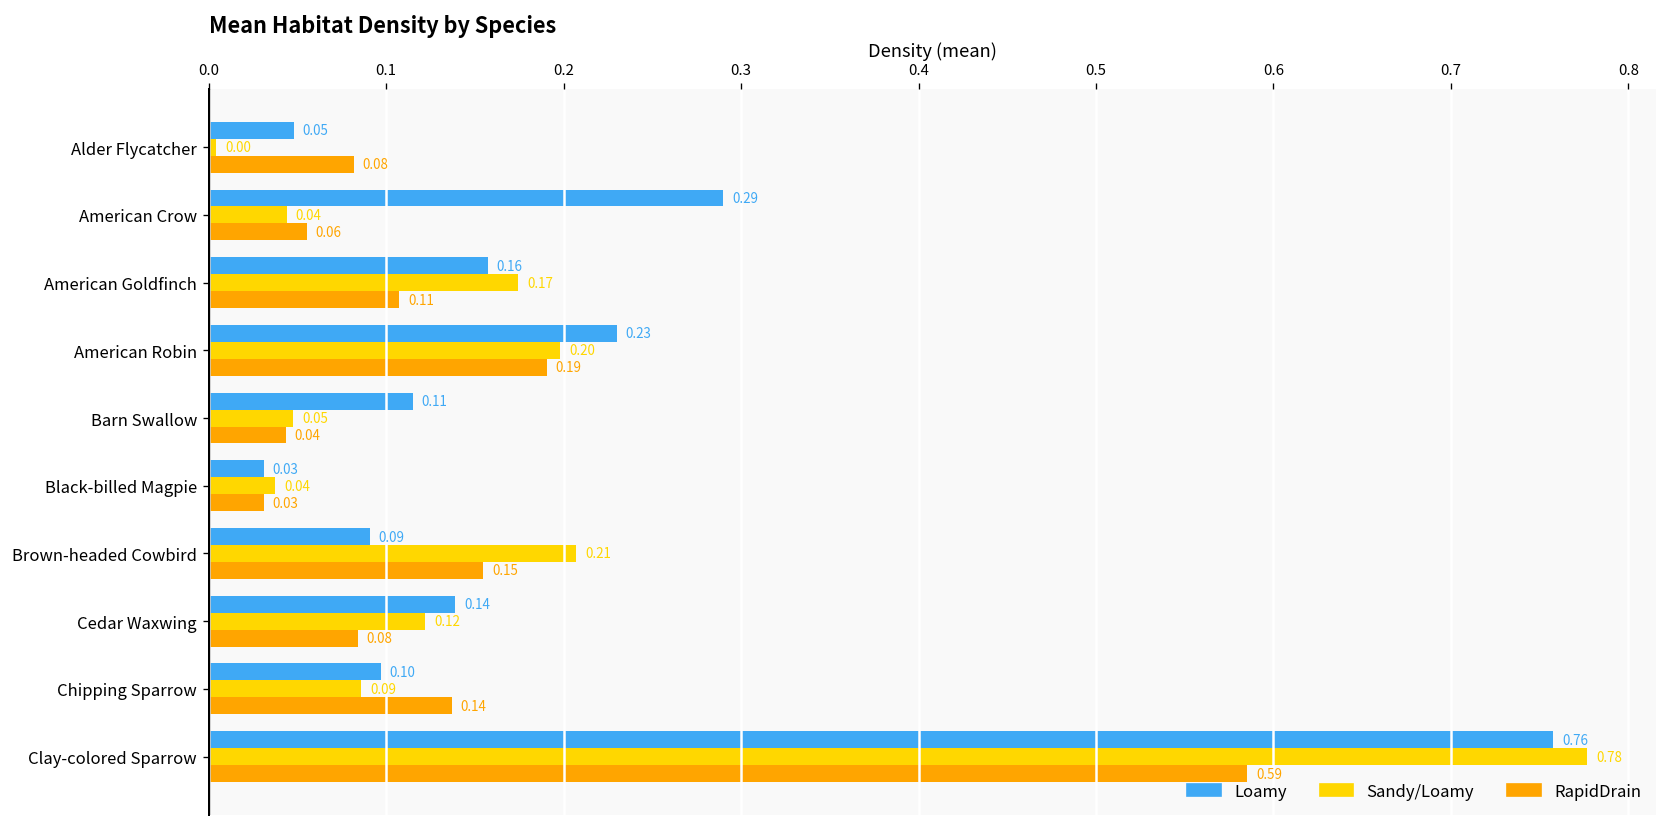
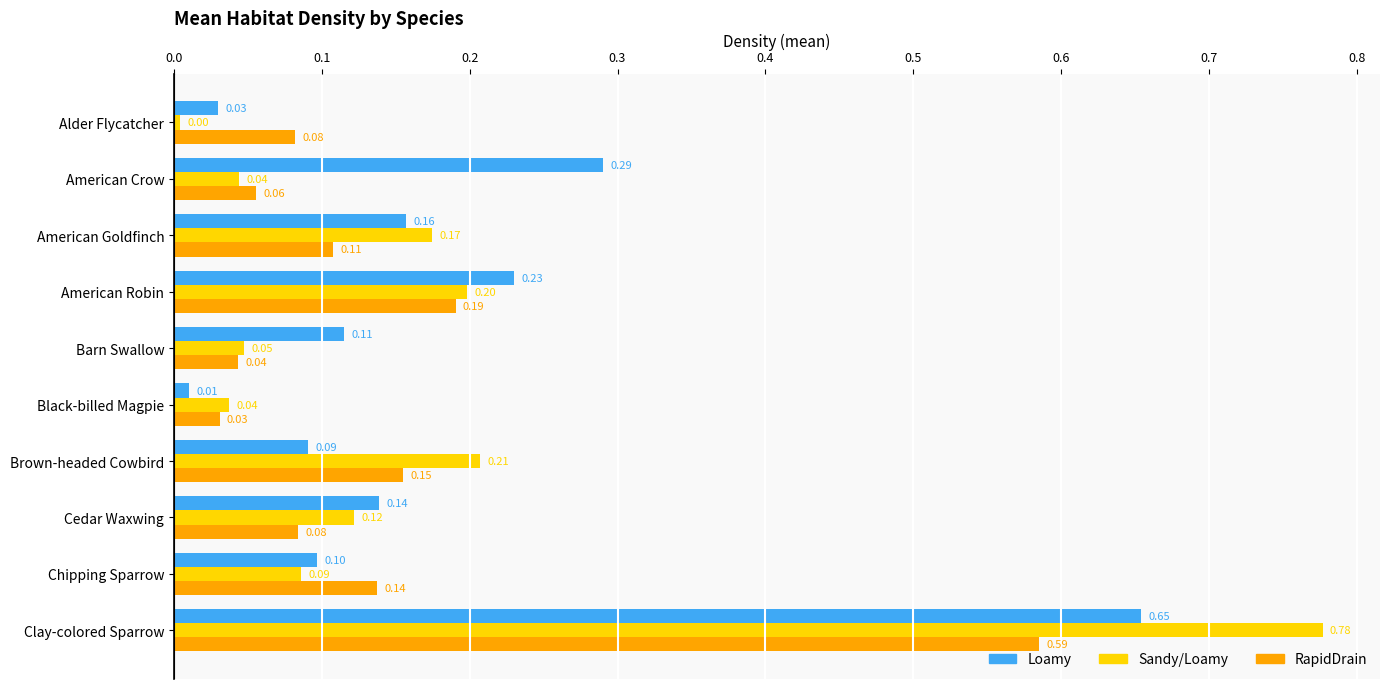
Loamy, Alder Flycatcher: 0.05 -> 0.03
Loamy, Black-billed Magpie: 0.03 -> 0.01
Loamy, Clay-colored Sparrow: 0.76 -> 0.65
